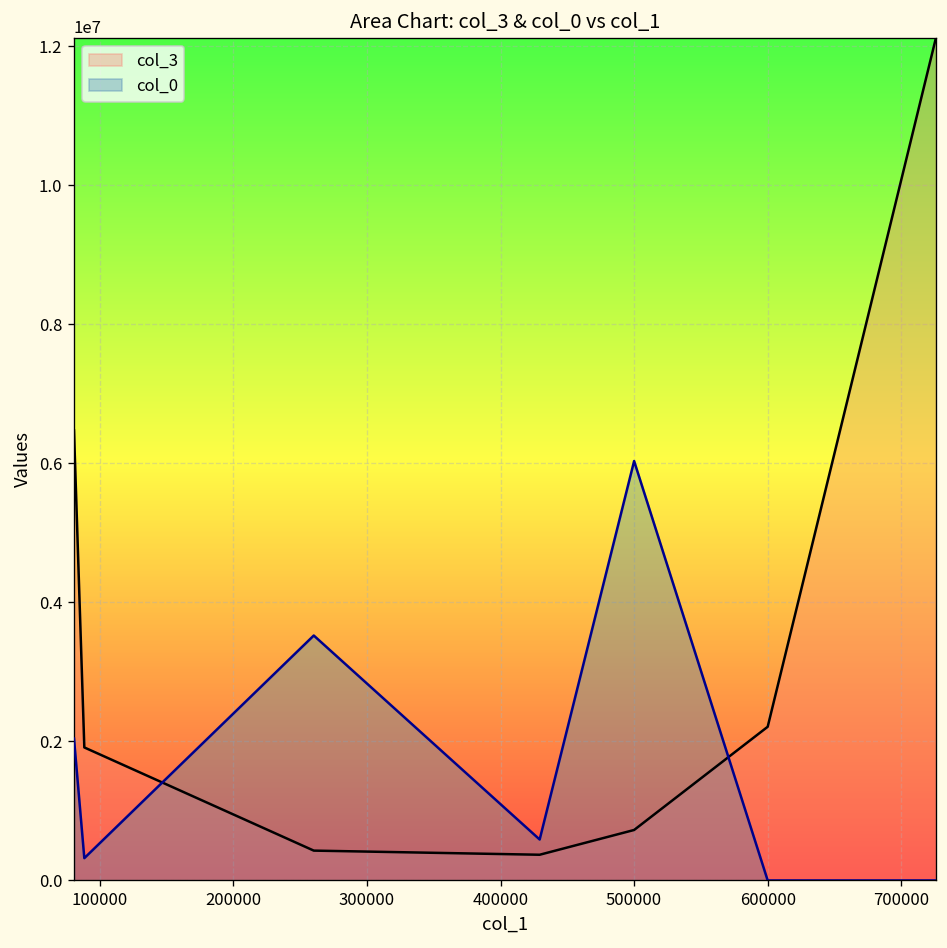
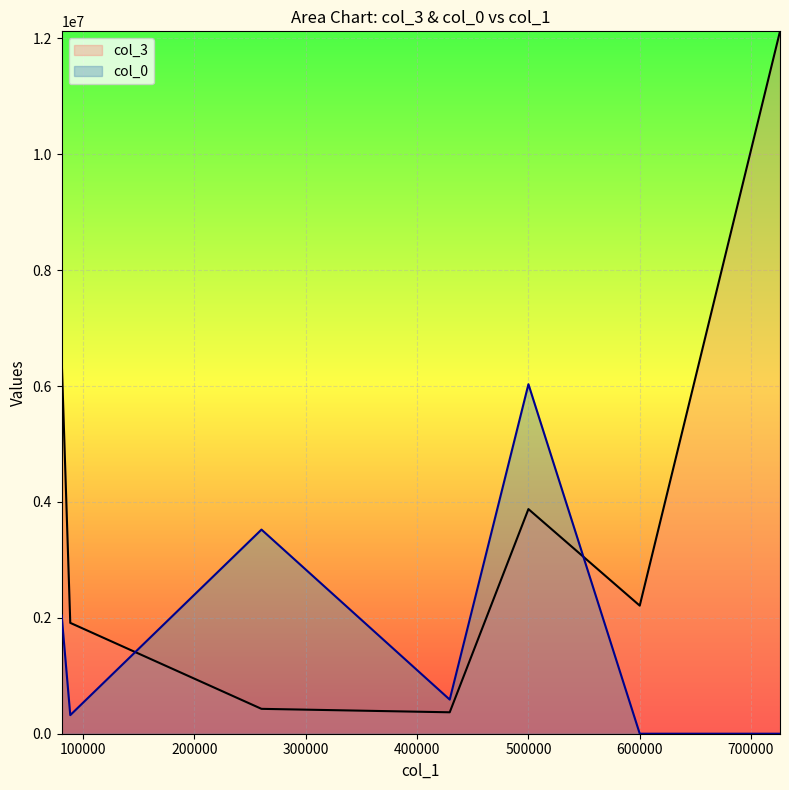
col_3, 500000: 700000 -> 3900000
